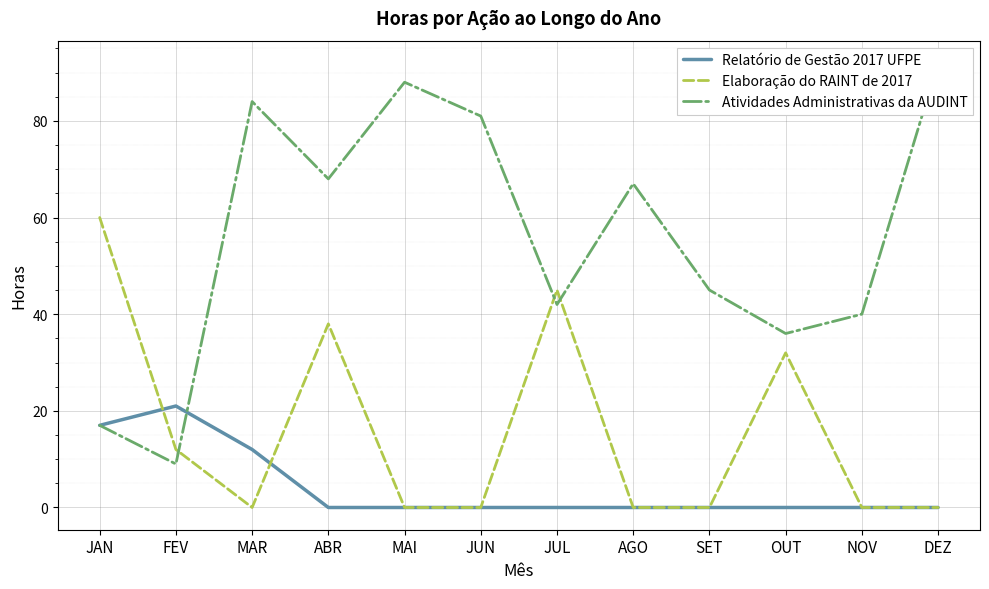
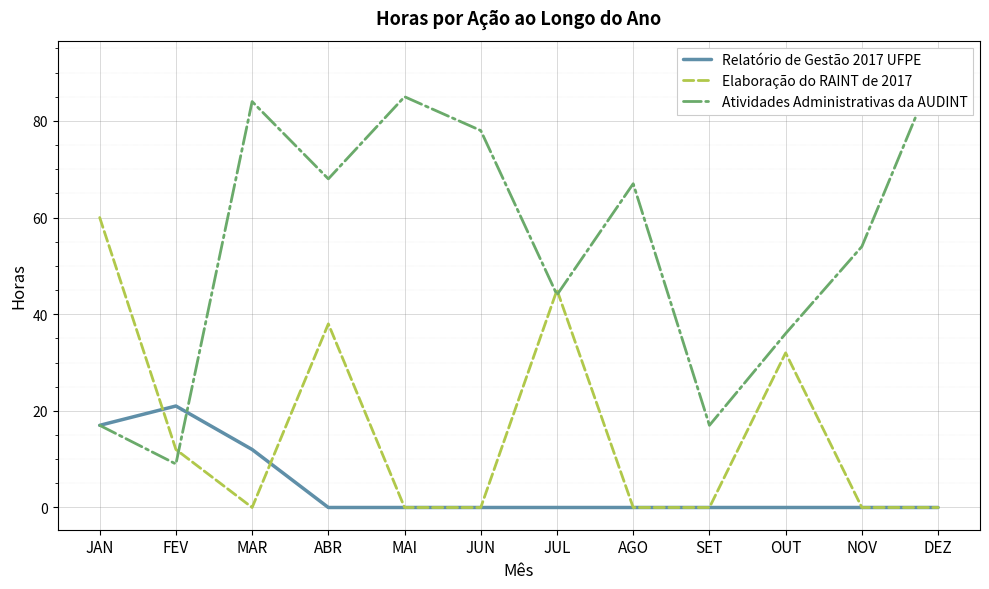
Atividades Administrativas da AUDINT, MAI: 88 -> 85
Atividades Administrativas da AUDINT, JUN: 81 -> 78
Atividades Administrativas da AUDINT, JUL: 42 -> 44
Atividades Administrativas da AUDINT, SET: 45 -> 17
Atividades Administrativas da AUDINT, NOV: 40 -> 54
